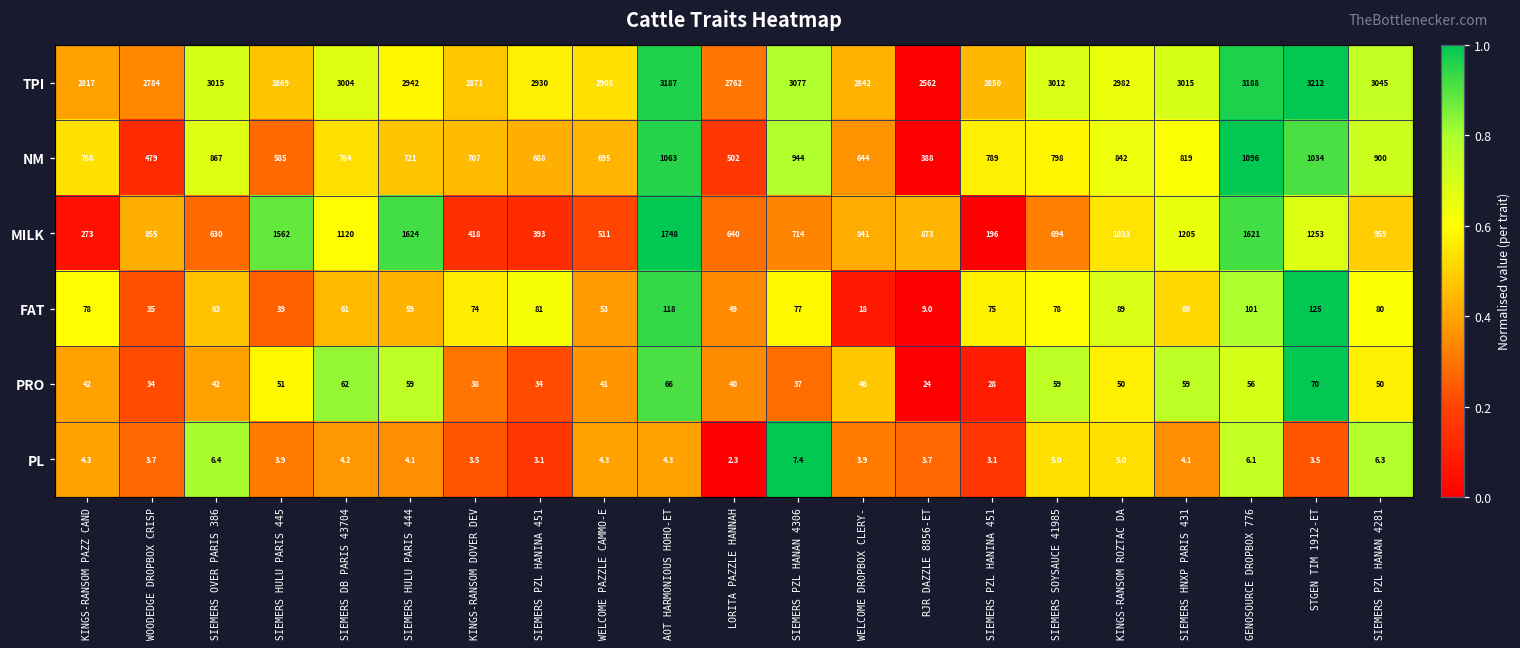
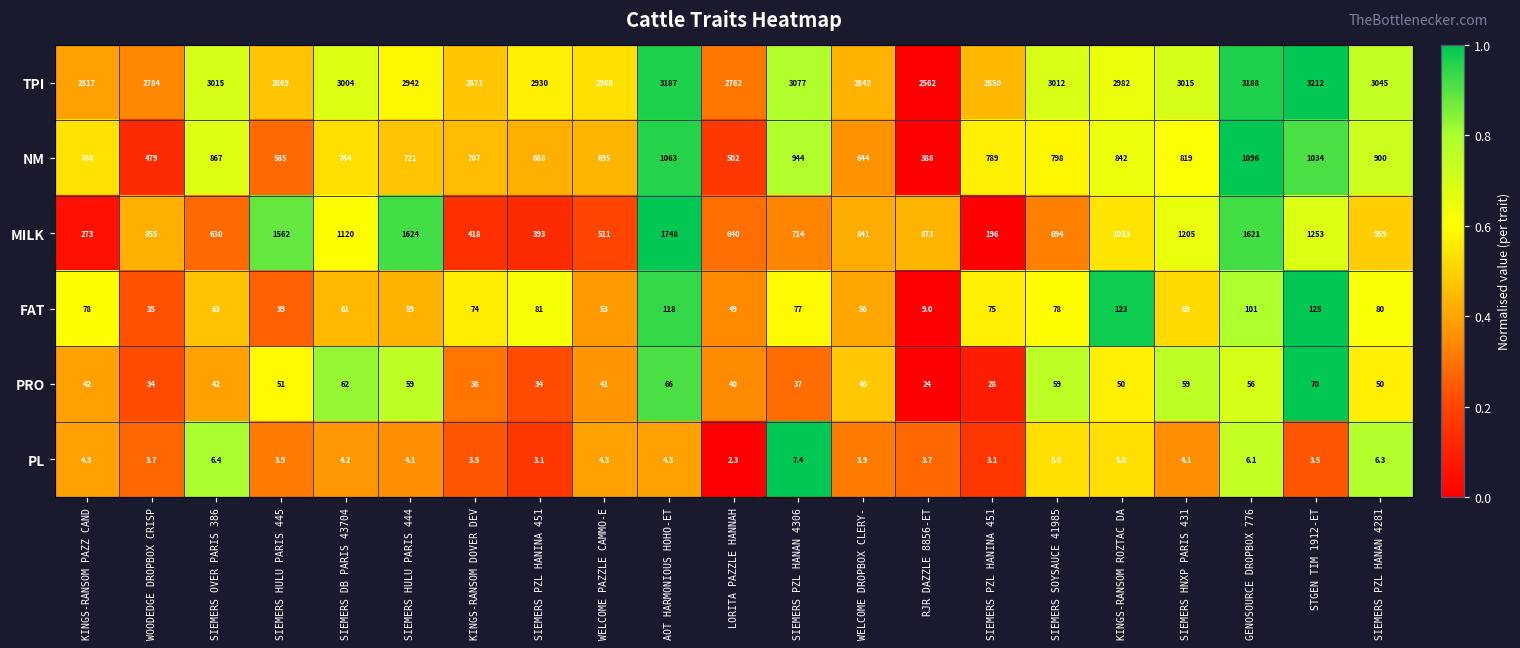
FAT, WELCOME DROPBOX CLERY-: 18 -> 56
FAT, KINGS-RANSOM ROZTAC DA: 89 -> 123
